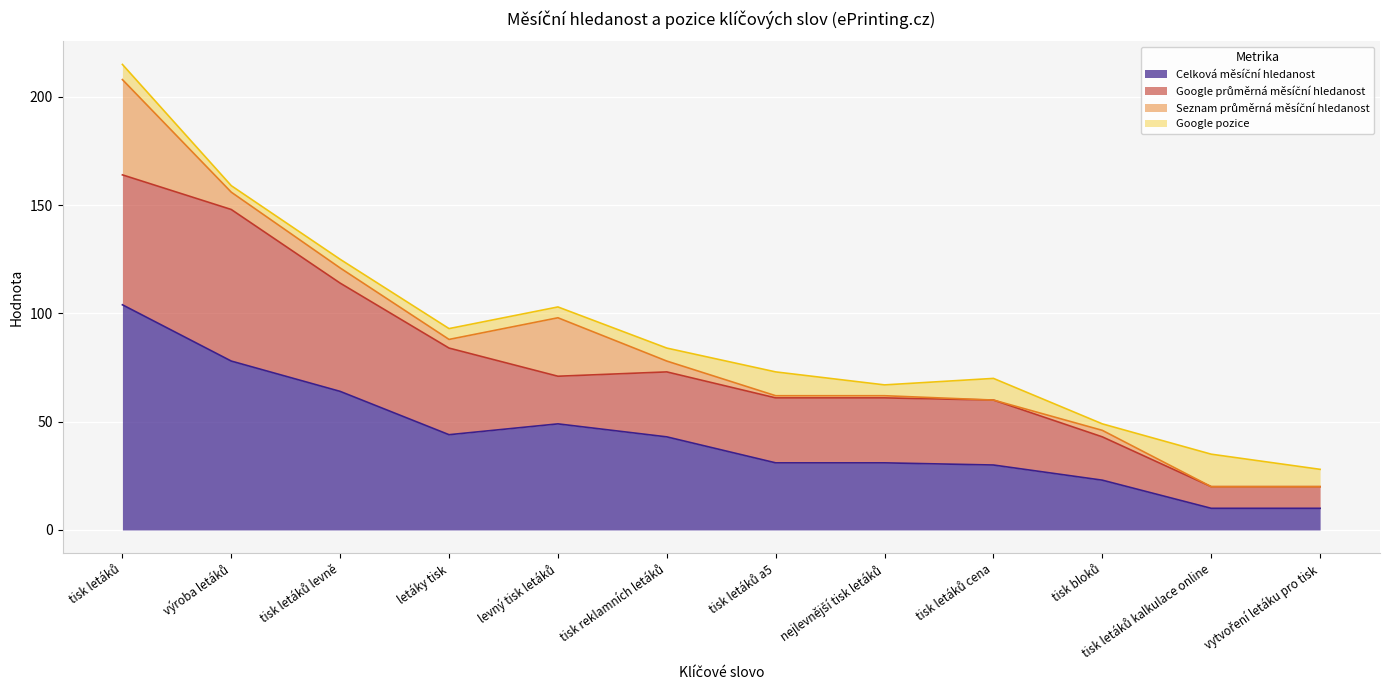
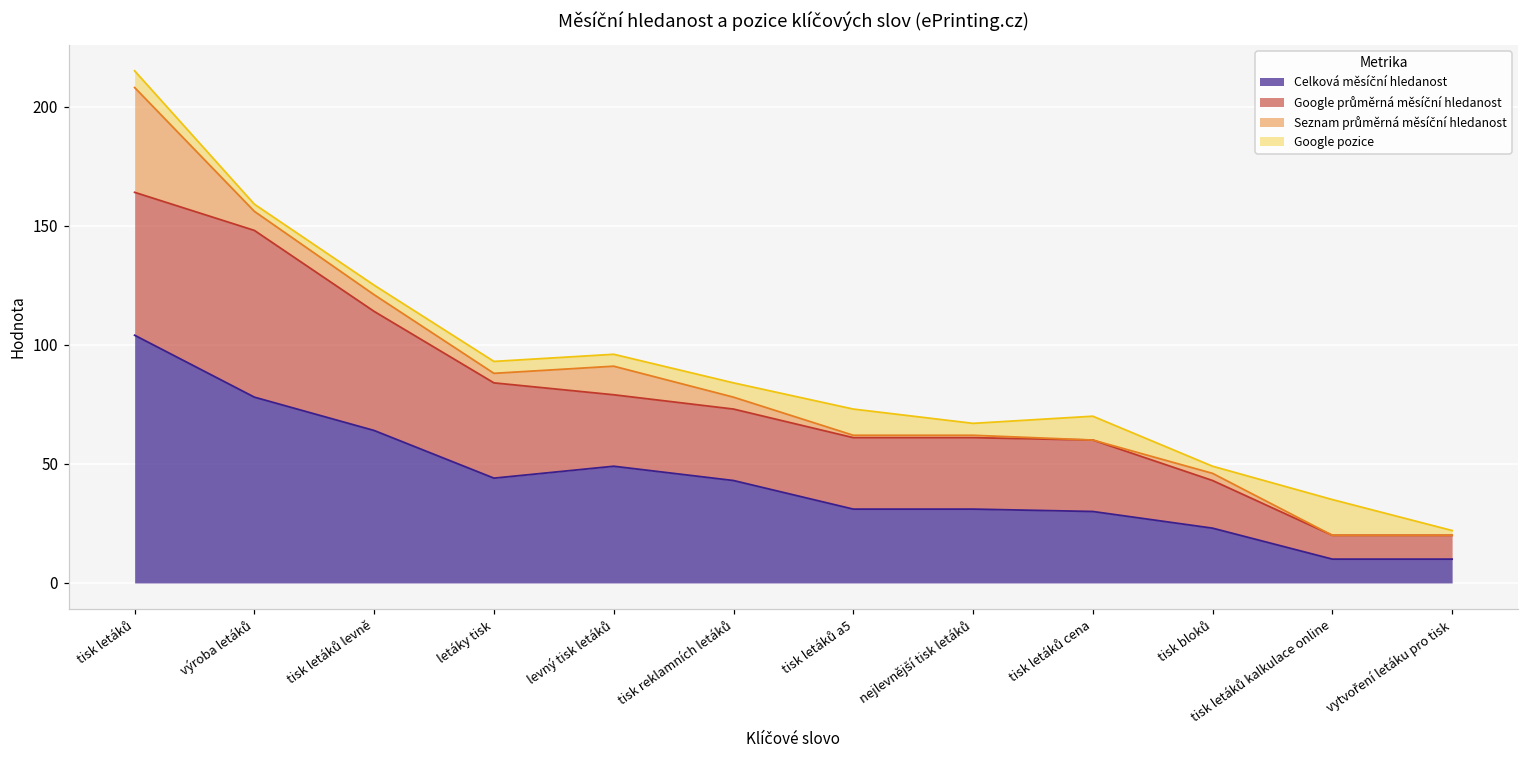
Google průměrná měsíční hledanost, levný tisk letáků: 22 -> 30
Seznam průměrná měsíční hledanost, levný tisk letáků: 27 -> 12
Google pozice, vytvoření letáku pro tisk: 8 -> 2
